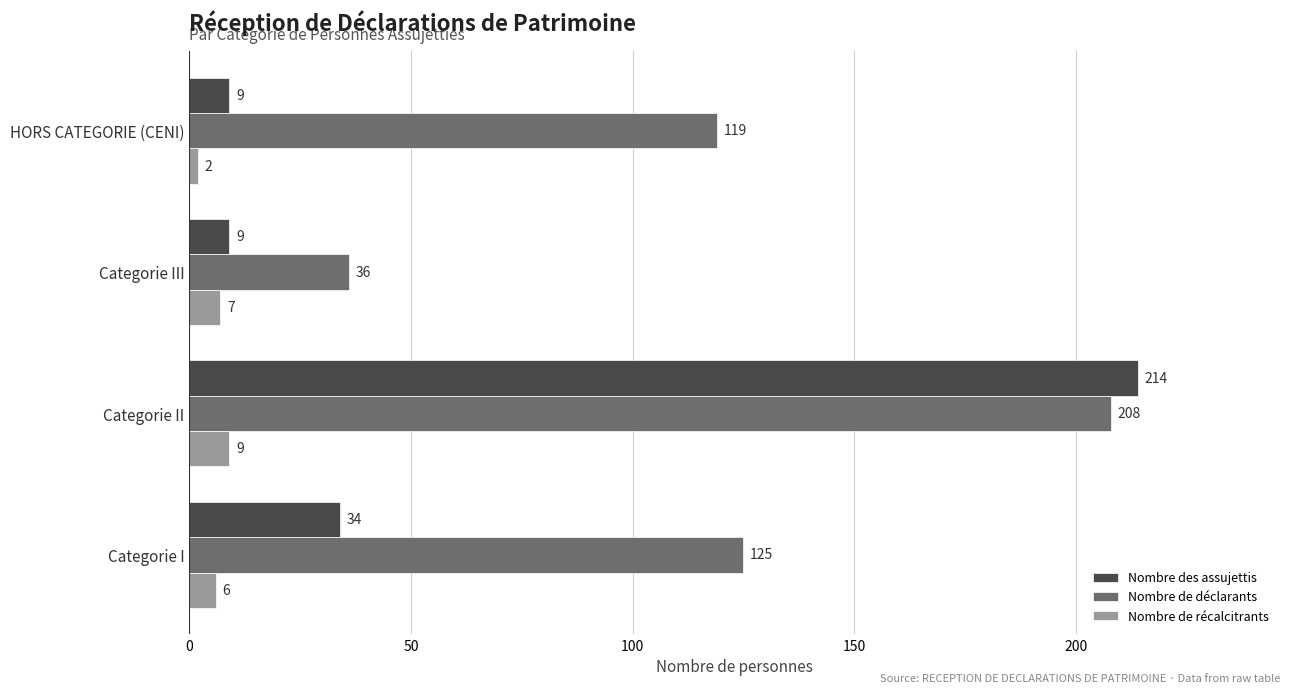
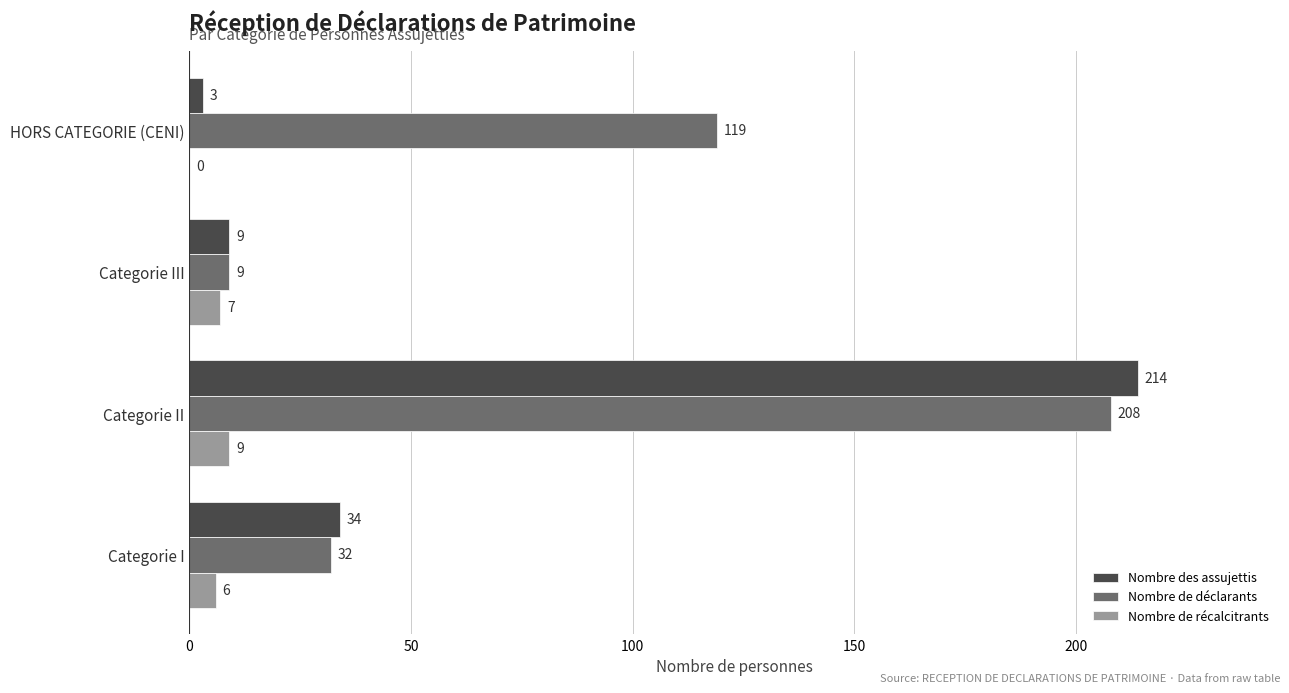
Nombre des assujettis, HORS CATEGORIE (CENI): 9 -> 3
Nombre de récalcitrants, HORS CATEGORIE (CENI): 2 -> 0
Nombre de déclarants, Categorie III: 36 -> 9
Nombre de déclarants, Categorie I: 125 -> 32
